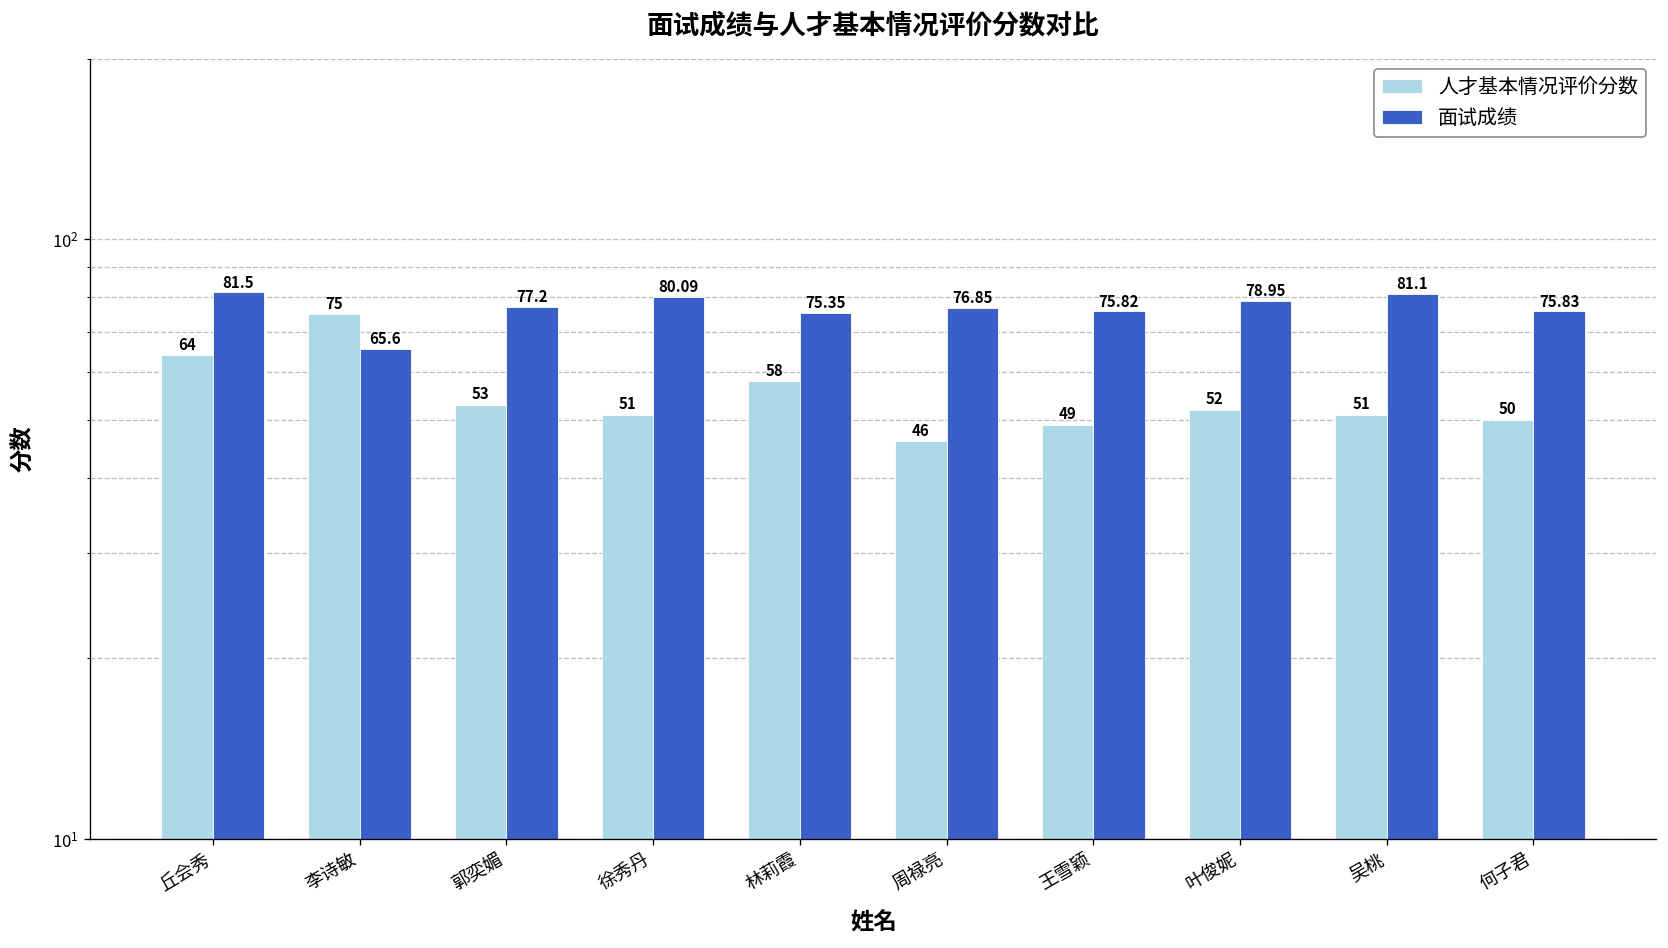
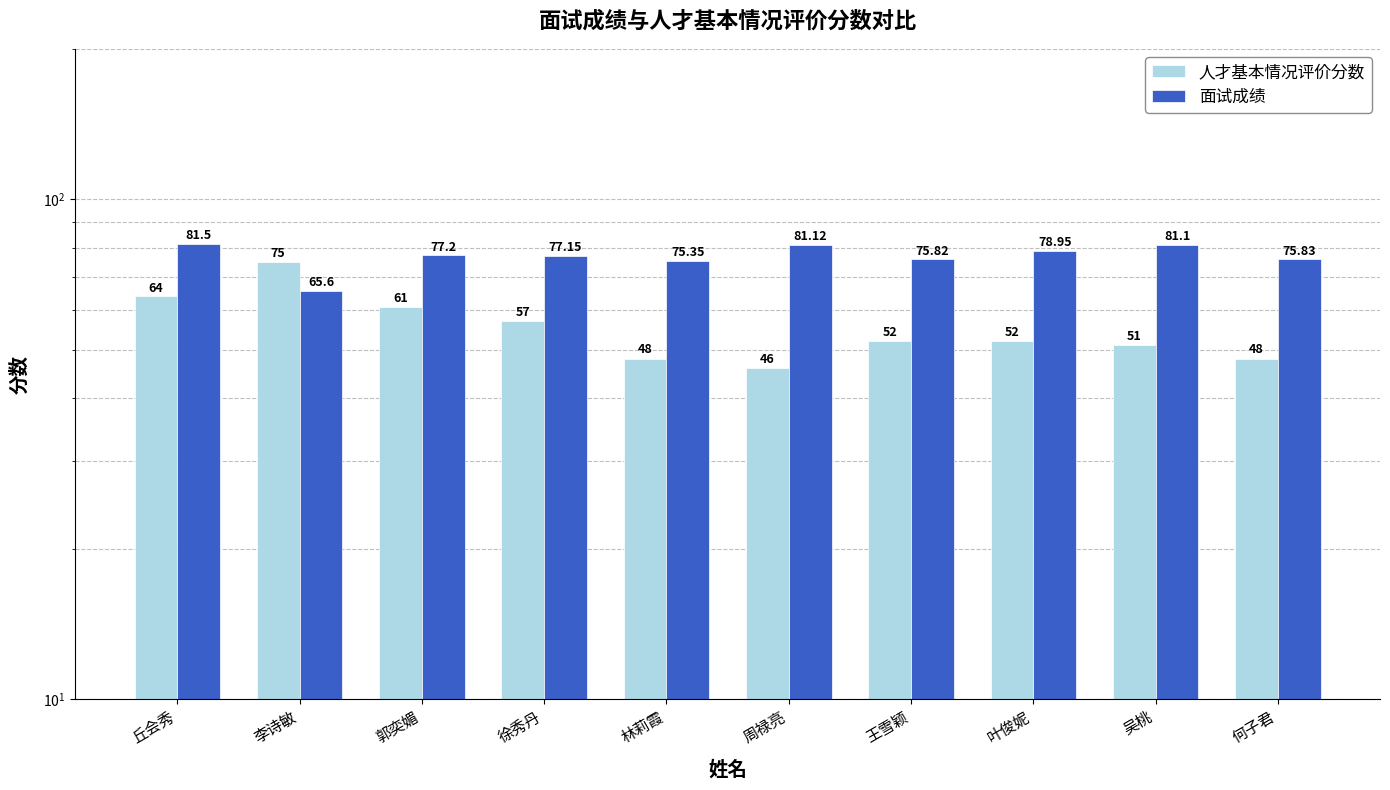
人才基本情况评价分数, 郭奕媚: 53 -> 61
人才基本情况评价分数, 徐秀丹: 51 -> 57
面试成绩, 徐秀丹: 80.09 -> 77.15
人才基本情况评价分数, 林莉霞: 58 -> 48
面试成绩, 周禄亮: 76.85 -> 81.12
人才基本情况评价分数, 王雪颖: 49 -> 52
人才基本情况评价分数, 何子君: 50 -> 48
